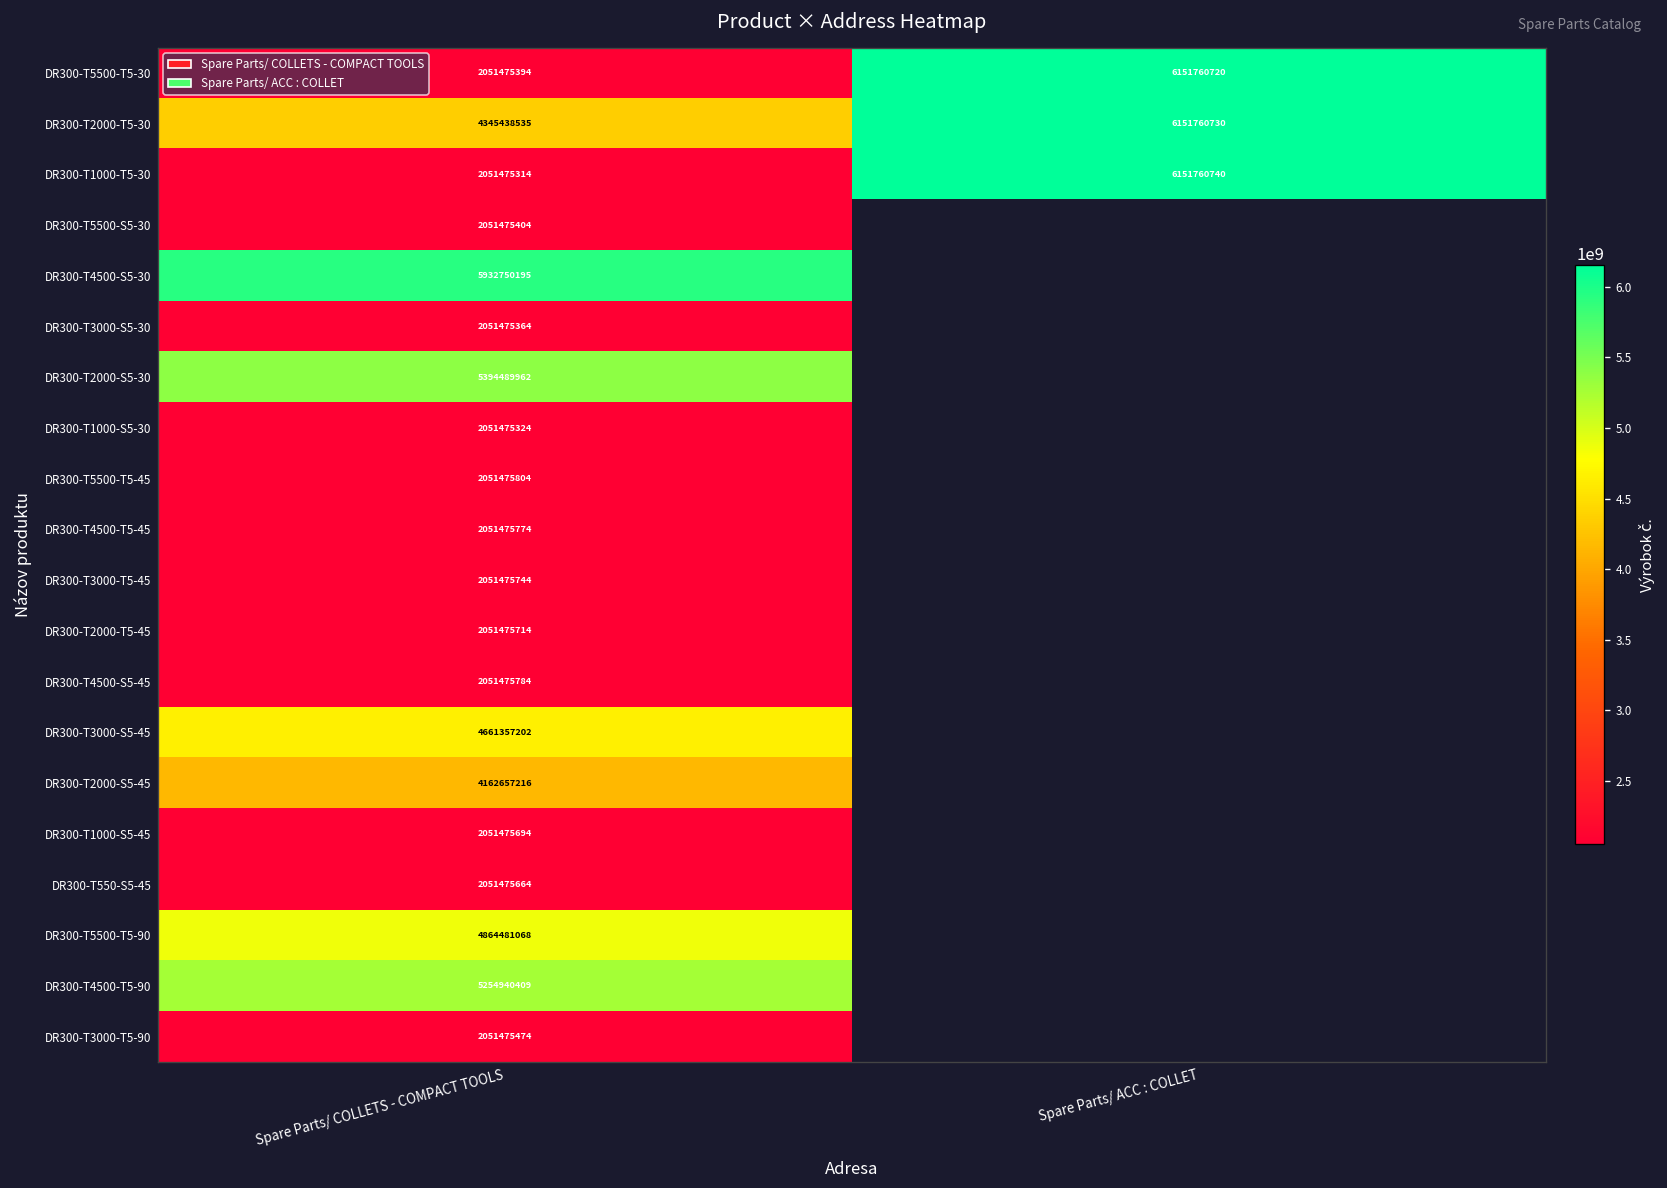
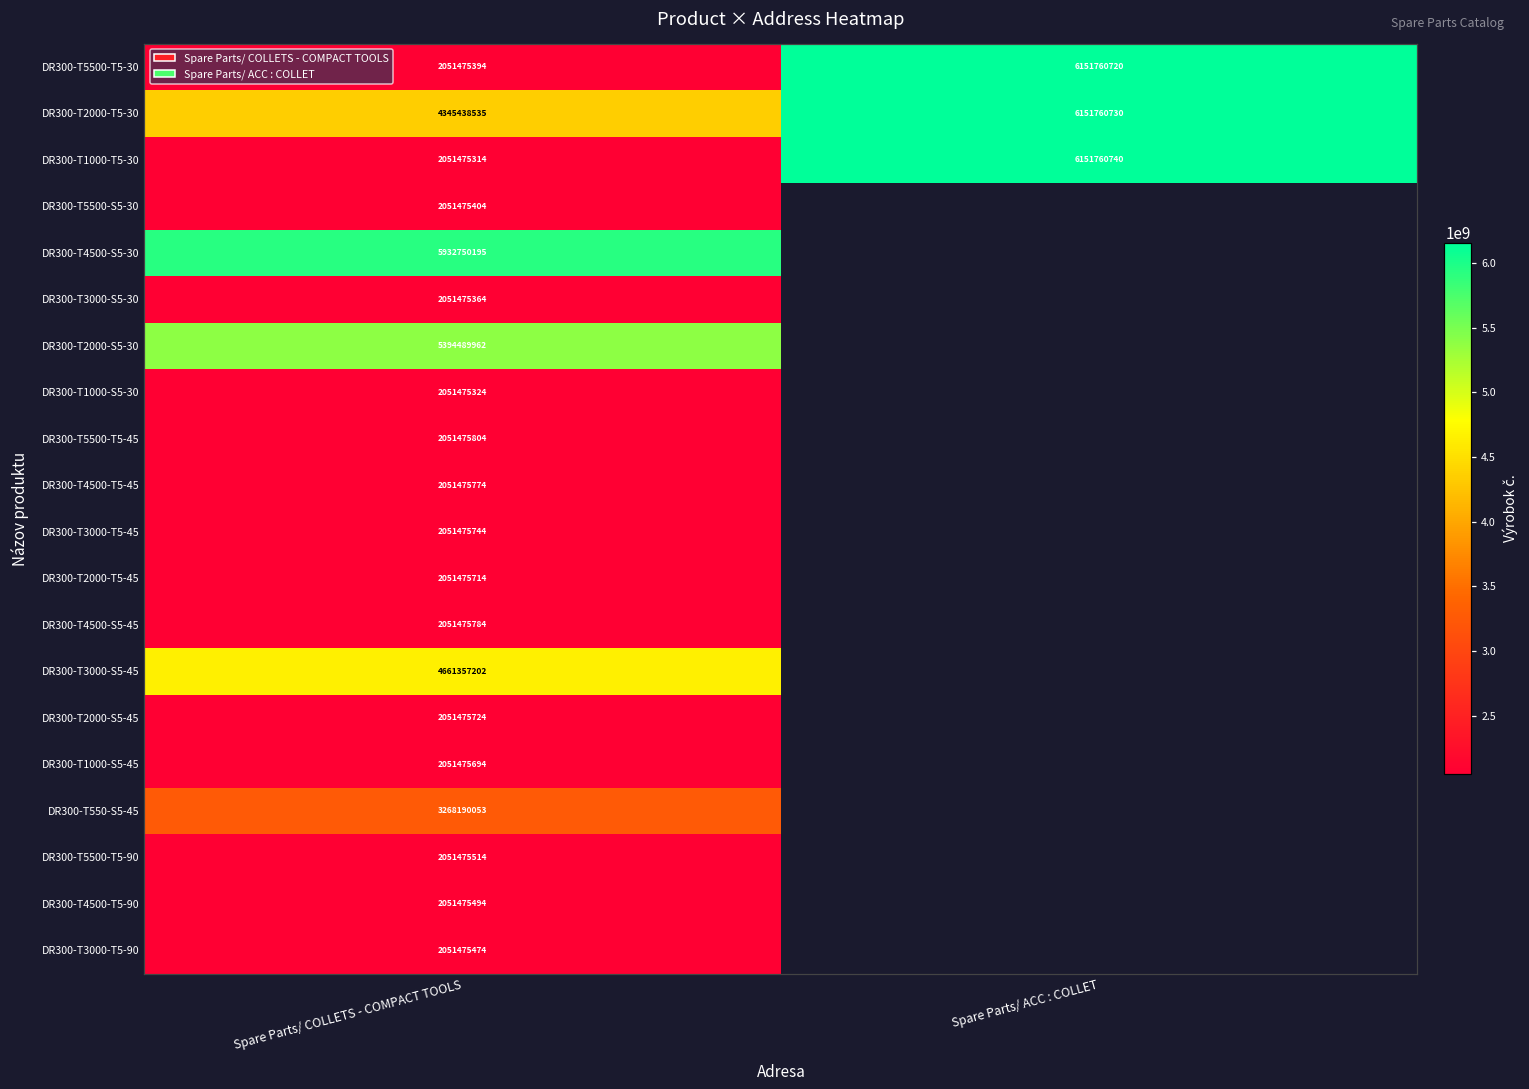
DR300-T2000-S5-45, Spare Parts/ COLLETS - COMPACT TOOLS: 4162657216 -> 2051475724
DR300-T550-S5-45, Spare Parts/ COLLETS - COMPACT TOOLS: 2051475664 -> 3268190053
DR300-T5500-T5-90, Spare Parts/ COLLETS - COMPACT TOOLS: 4864481068 -> 2051475514
DR300-T4500-T5-90, Spare Parts/ COLLETS - COMPACT TOOLS: 5254940409 -> 2051475494
